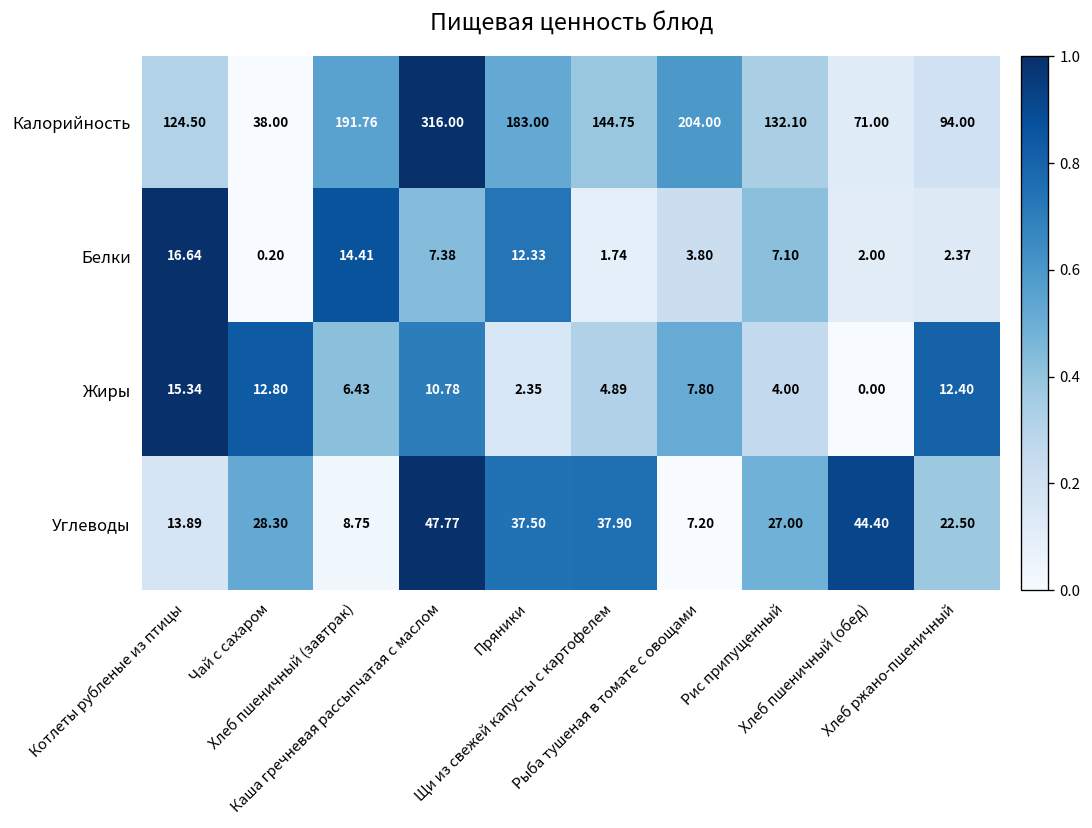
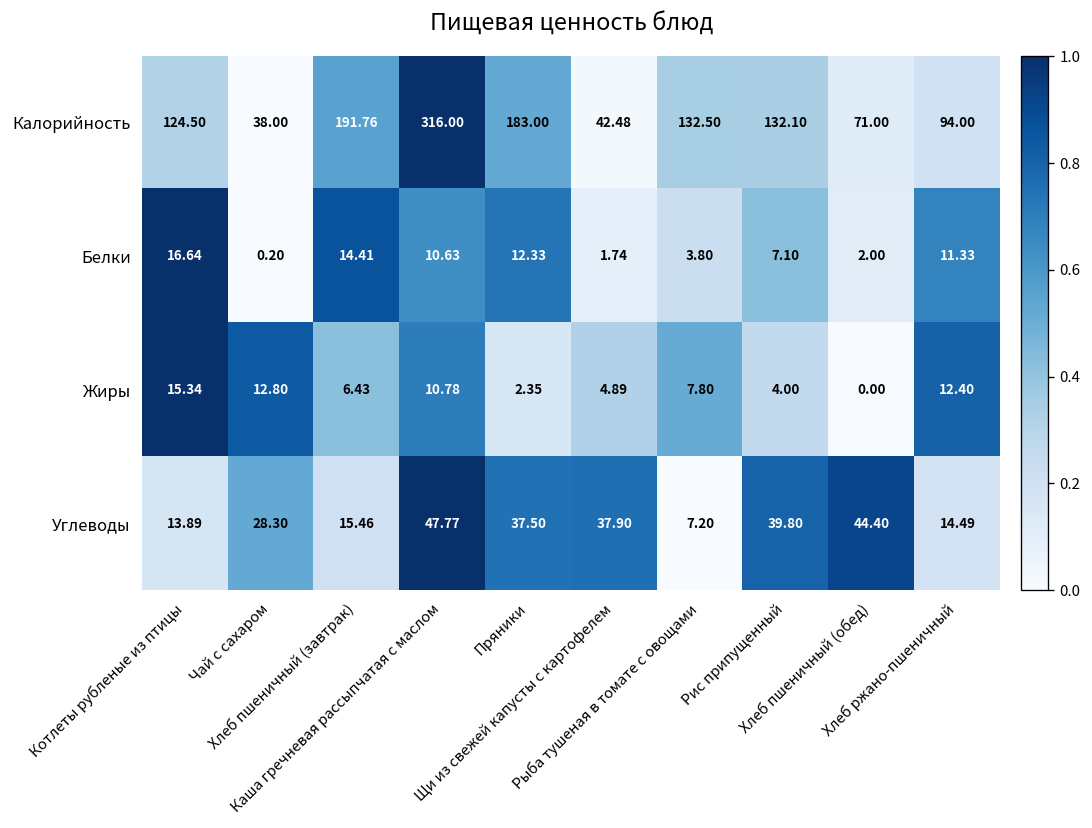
Калорийность, Щи из свежей капусты с картофелем: 144.75 -> 42.48
Калорийность, Рыба тушеная в томате с овощами: 204.00 -> 132.50
Белки, Каша гречневая рассыпчатая с маслом: 7.38 -> 10.63
Белки, Хлеб ржано-пшеничный: 2.37 -> 11.33
Углеводы, Хлеб пшеничный (завтрак): 8.75 -> 15.46
Углеводы, Рис припущенный: 27.00 -> 39.80
Углеводы, Хлеб ржано-пшеничный: 22.50 -> 14.49
